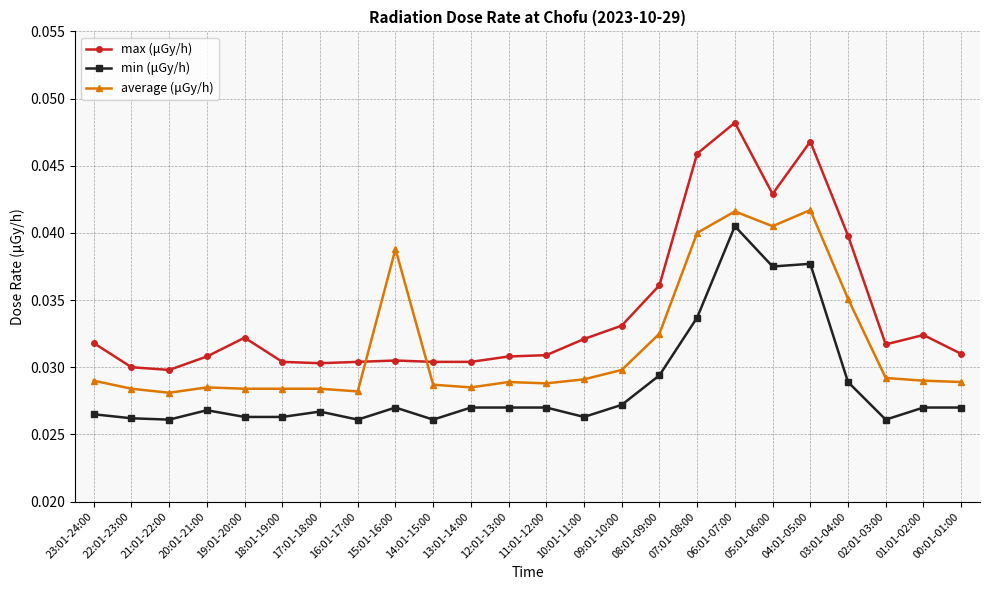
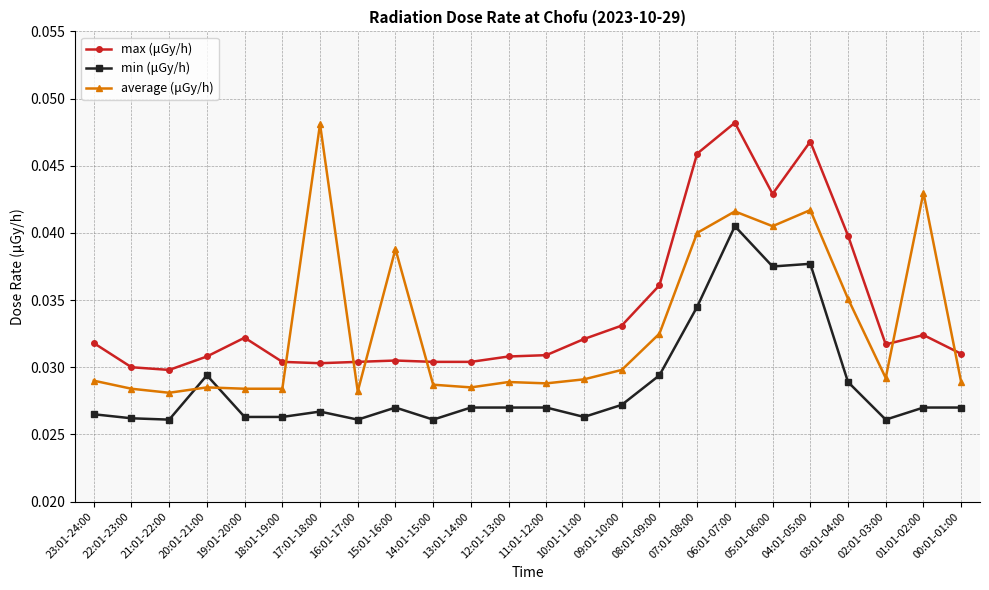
min (μGy/h), 20:01-21:00: 0.0268 -> 0.0294
average (μGy/h), 17:01-18:00: 0.0284 -> 0.0481
min (μGy/h), 07:01-08:00: 0.0337 -> 0.0345
average (μGy/h), 01:01-02:00: 0.029 -> 0.043
